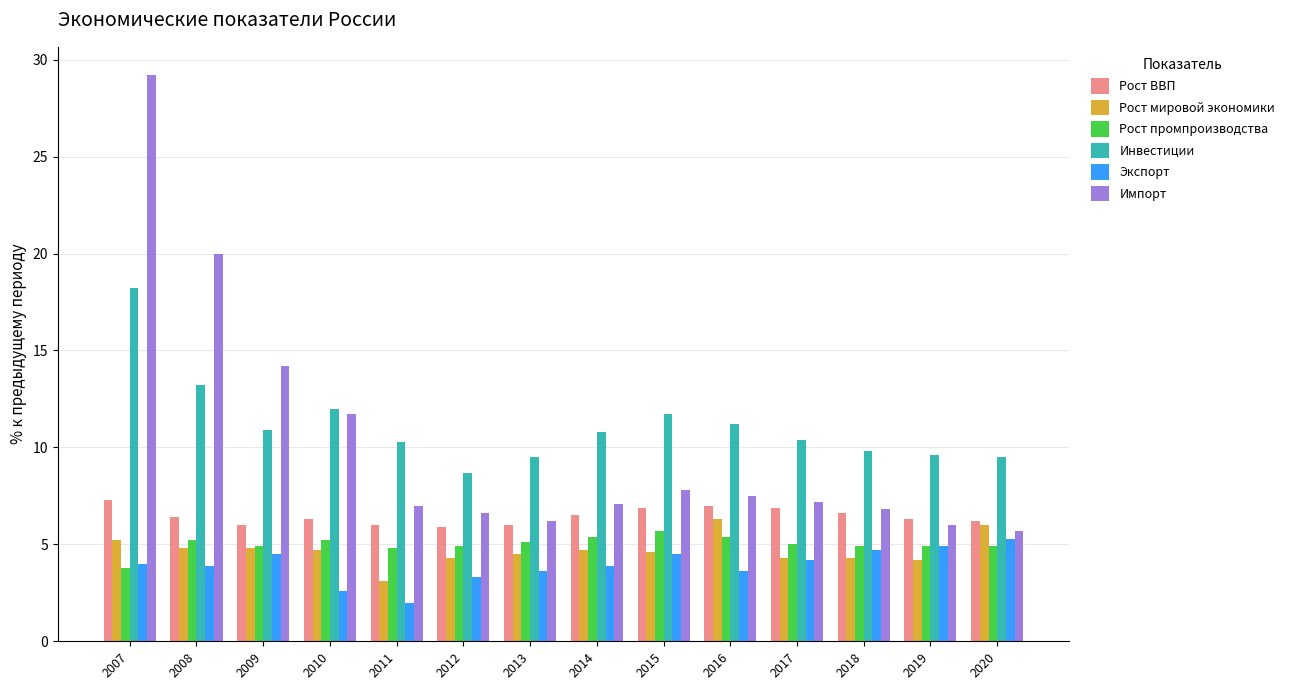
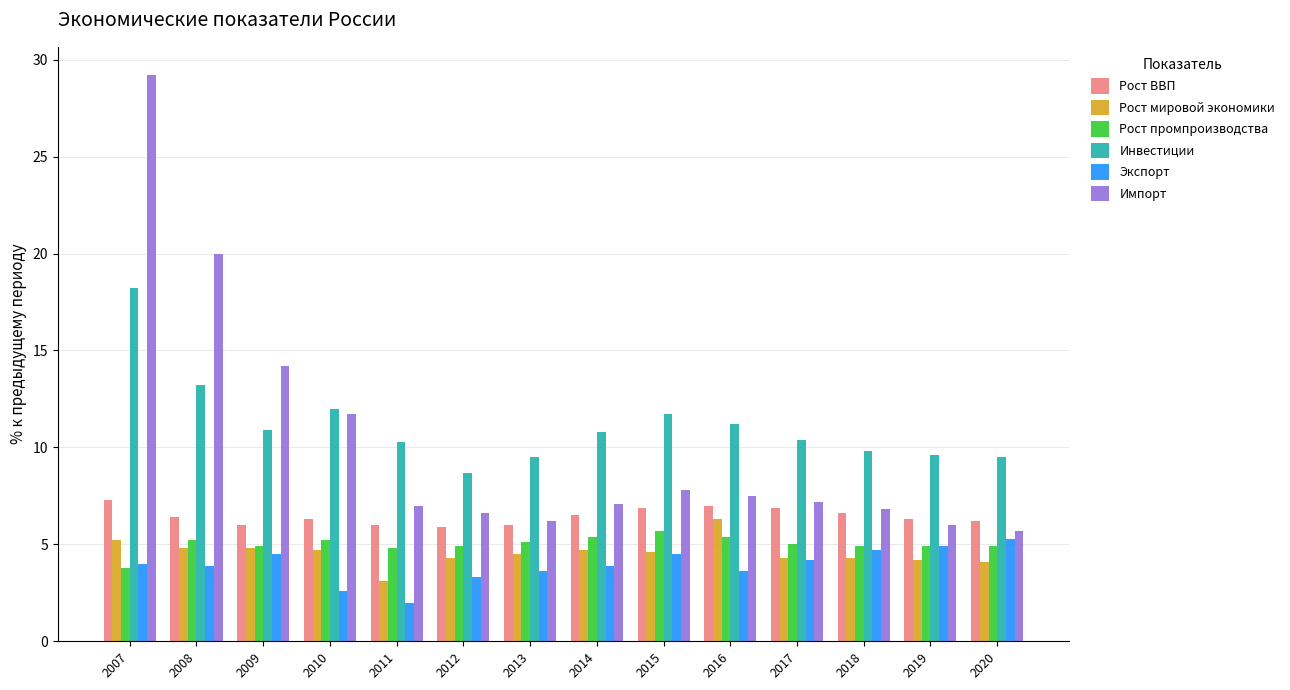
Рост мировой экономики, 2020: 6.0 -> 4.1
